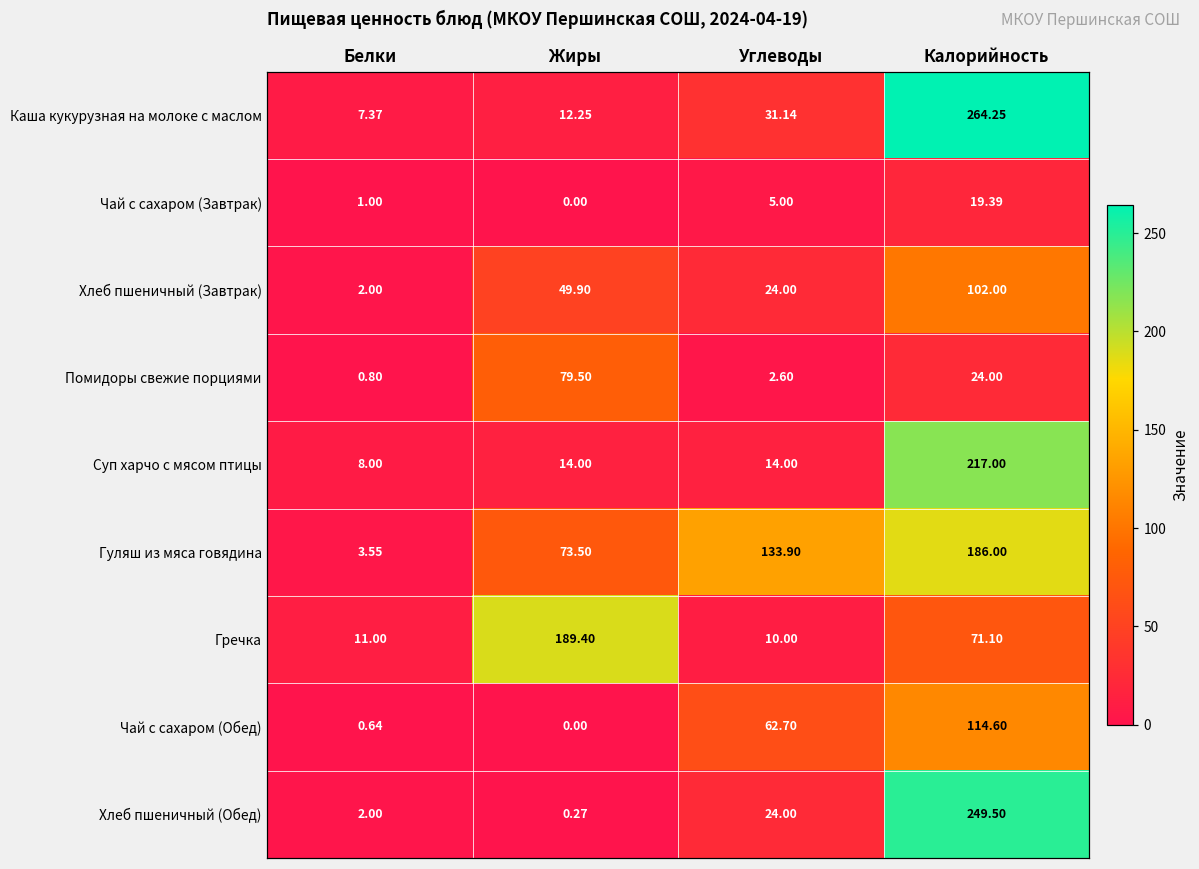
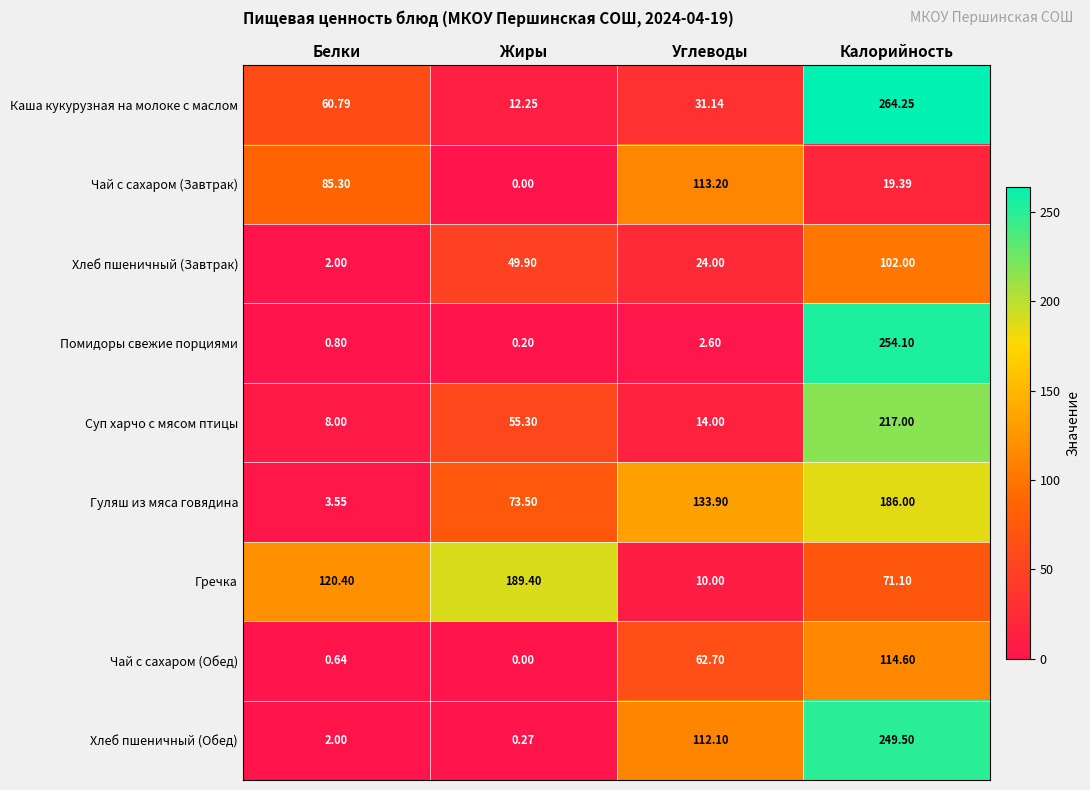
Каша кукурузная на молоке с маслом, Белки: 7.37 -> 60.79
Чай с сахаром (Завтрак), Белки: 1.00 -> 85.30
Чай с сахаром (Завтрак), Углеводы: 5.00 -> 113.20
Помидоры свежие порциями, Жиры: 79.50 -> 0.20
Помидоры свежие порциями, Калорийность: 24.00 -> 254.10
Суп харчо с мясом птицы, Жиры: 14.00 -> 55.30
Гречка, Белки: 11.00 -> 120.40
Хлеб пшеничный (Обед), Углеводы: 24.00 -> 112.10
